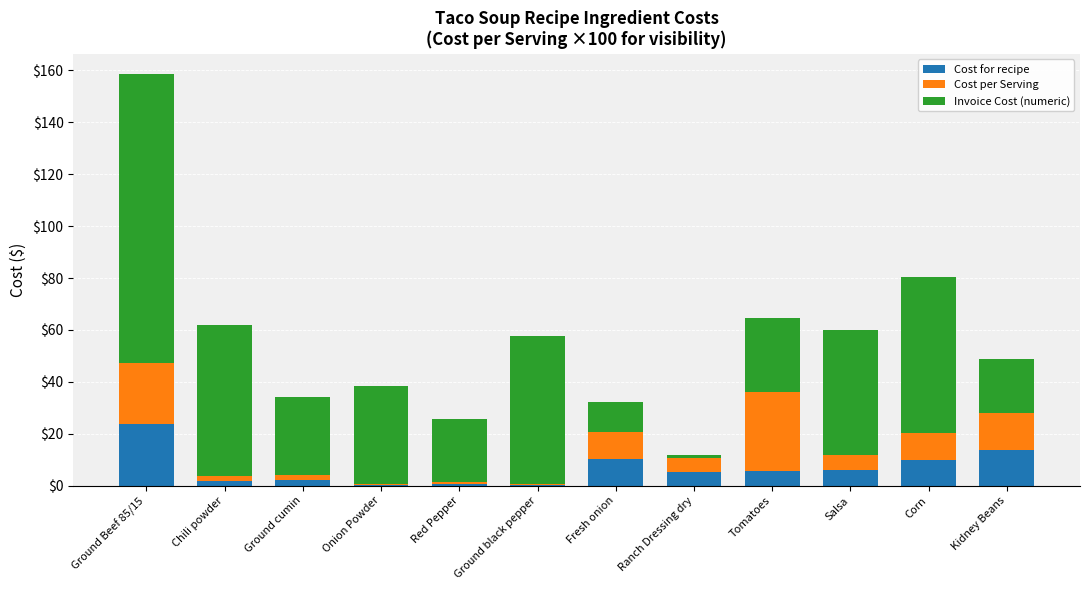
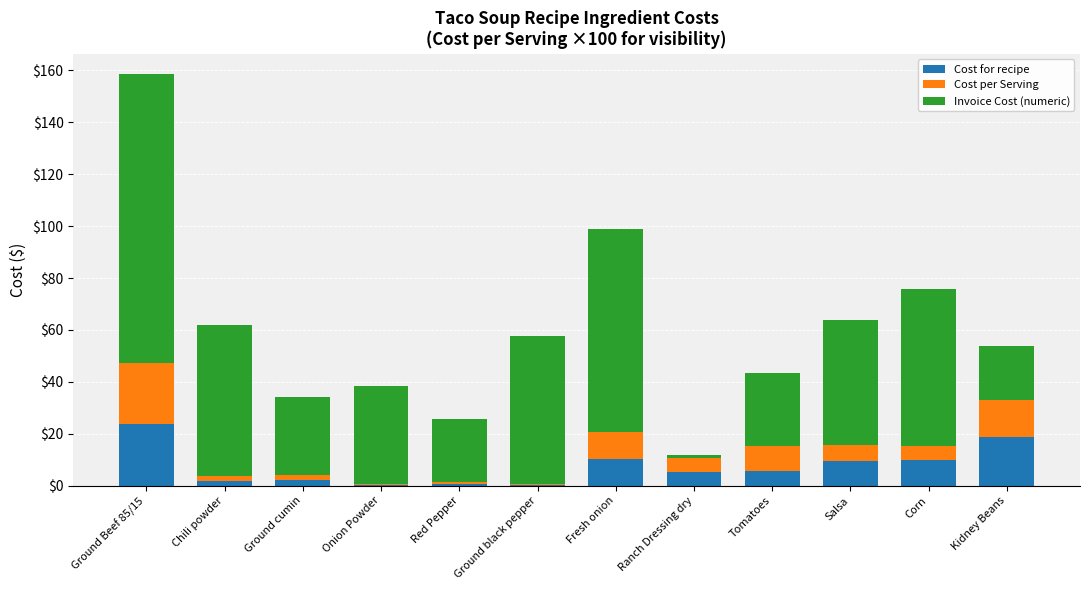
Invoice Cost (numeric), Fresh onion: $12 -> $78
Cost per Serving, Tomatoes: $31 -> $9
Cost for recipe, Salsa: $6 -> $10
Cost per Serving, Corn: $10 -> $5
Cost for recipe, Kidney Beans: $14 -> $19
